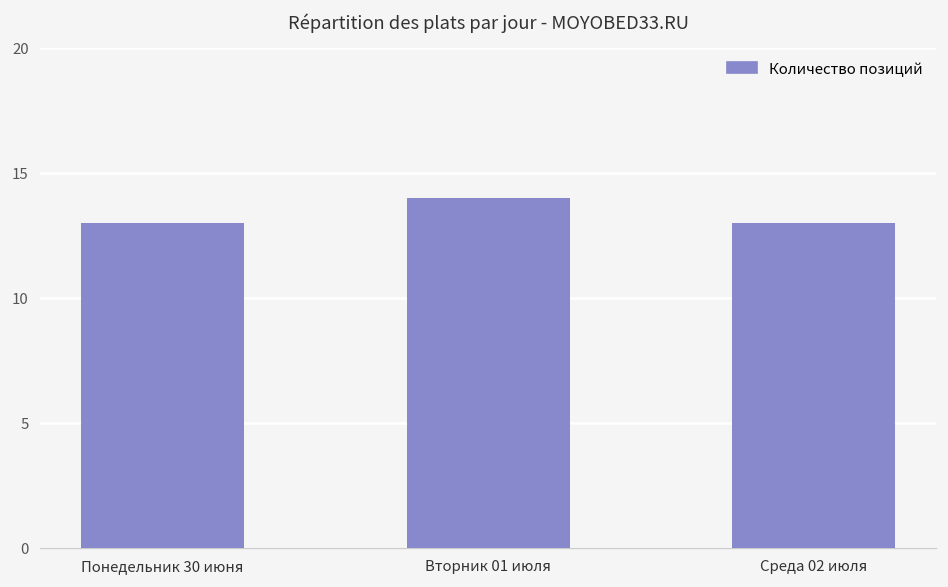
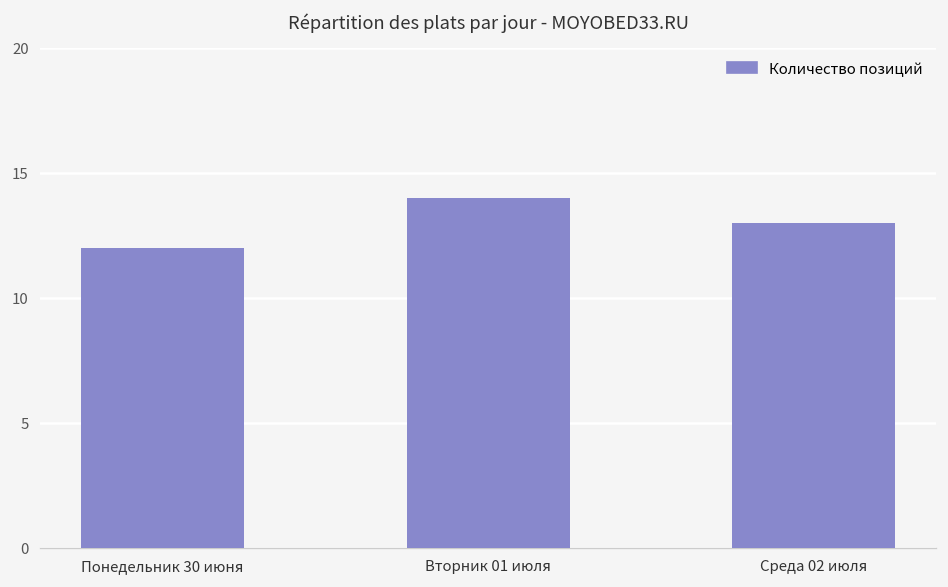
Понедельник 30 июня: 13 -> 12
